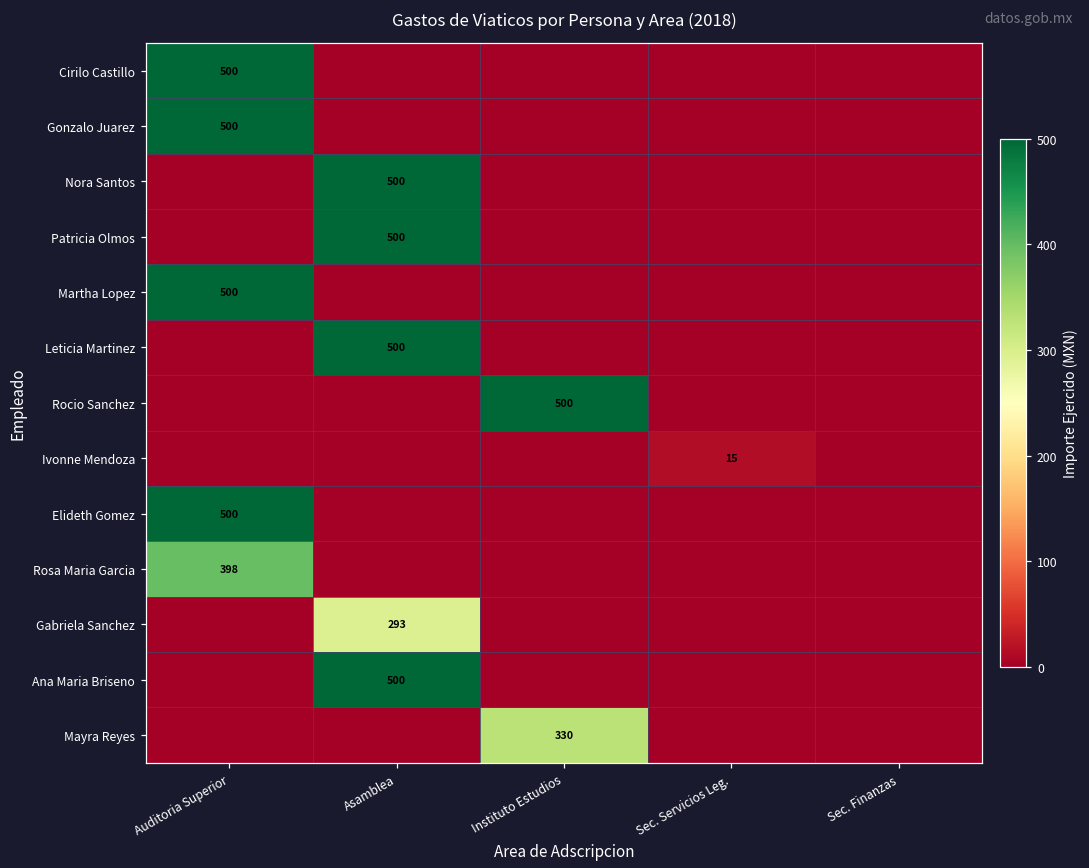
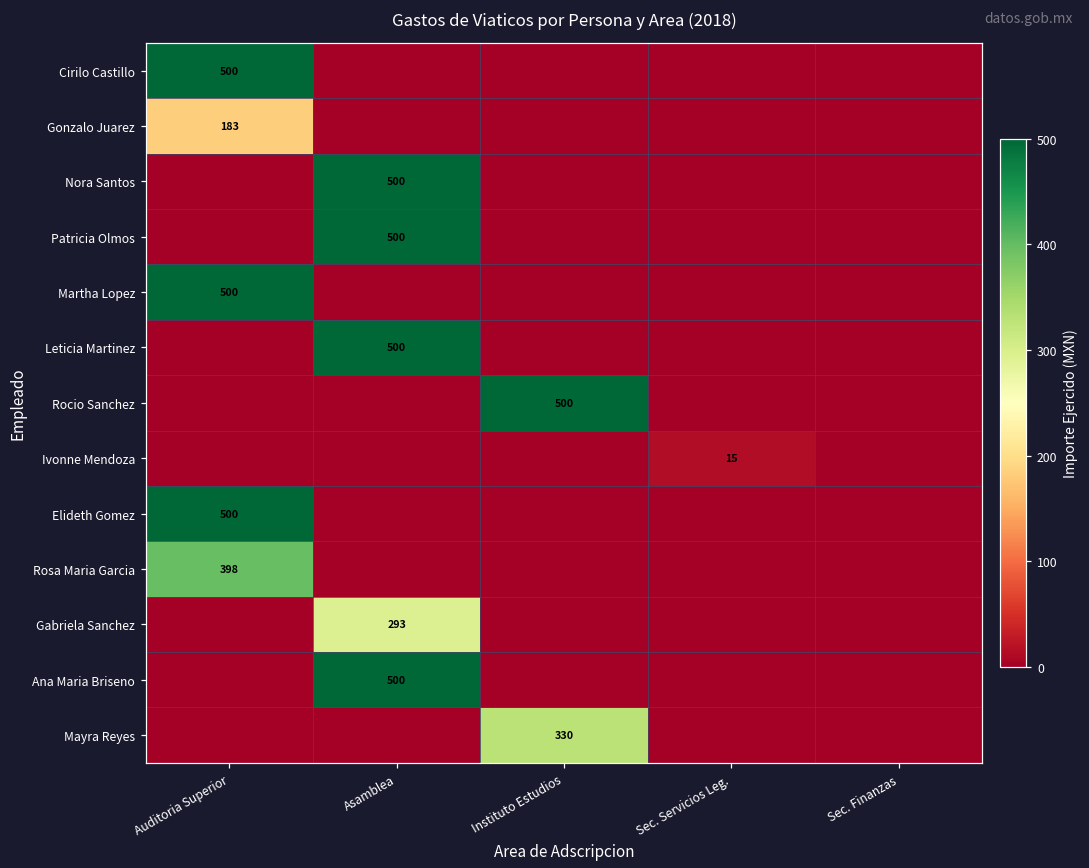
Gonzalo Juarez, Auditoria Superior: 500 -> 183
